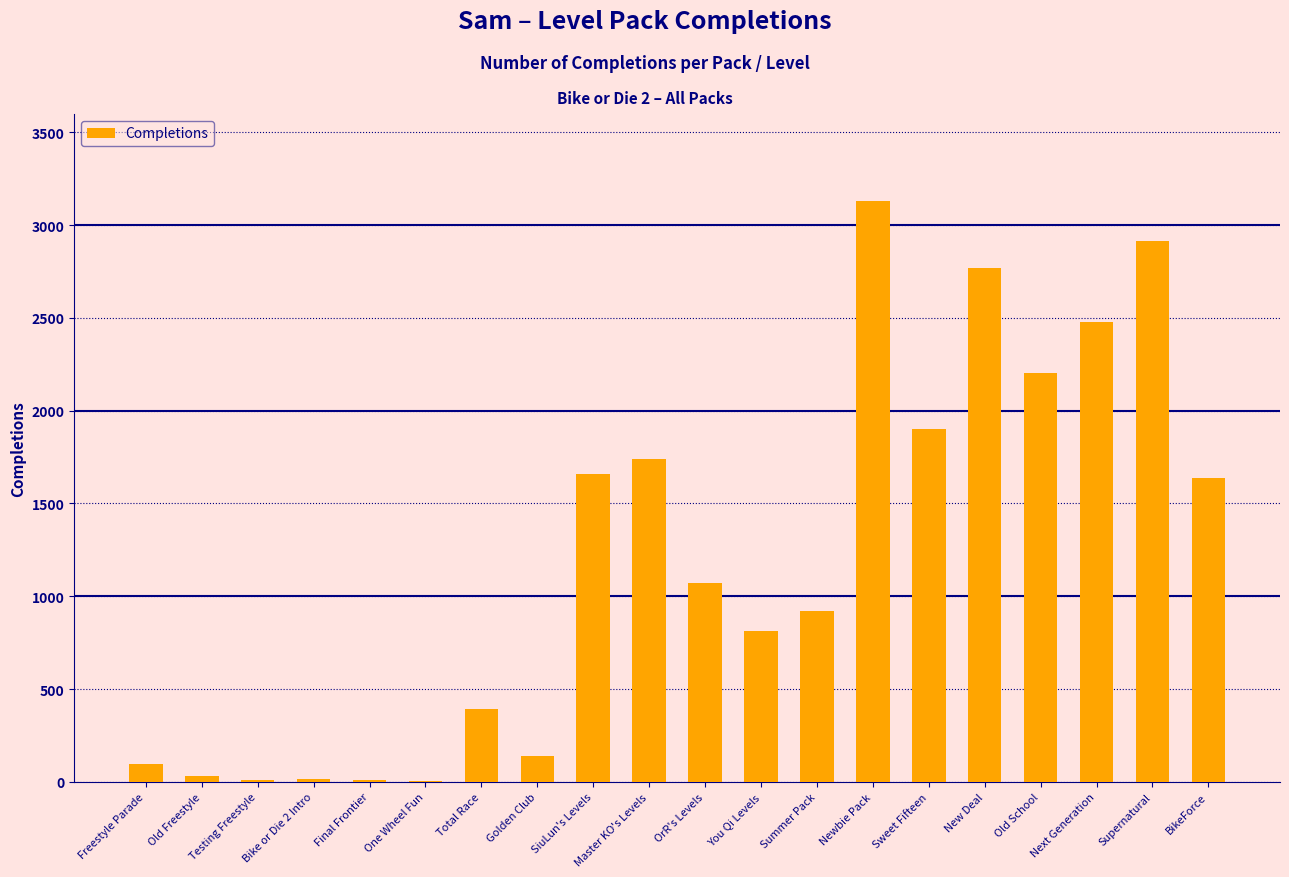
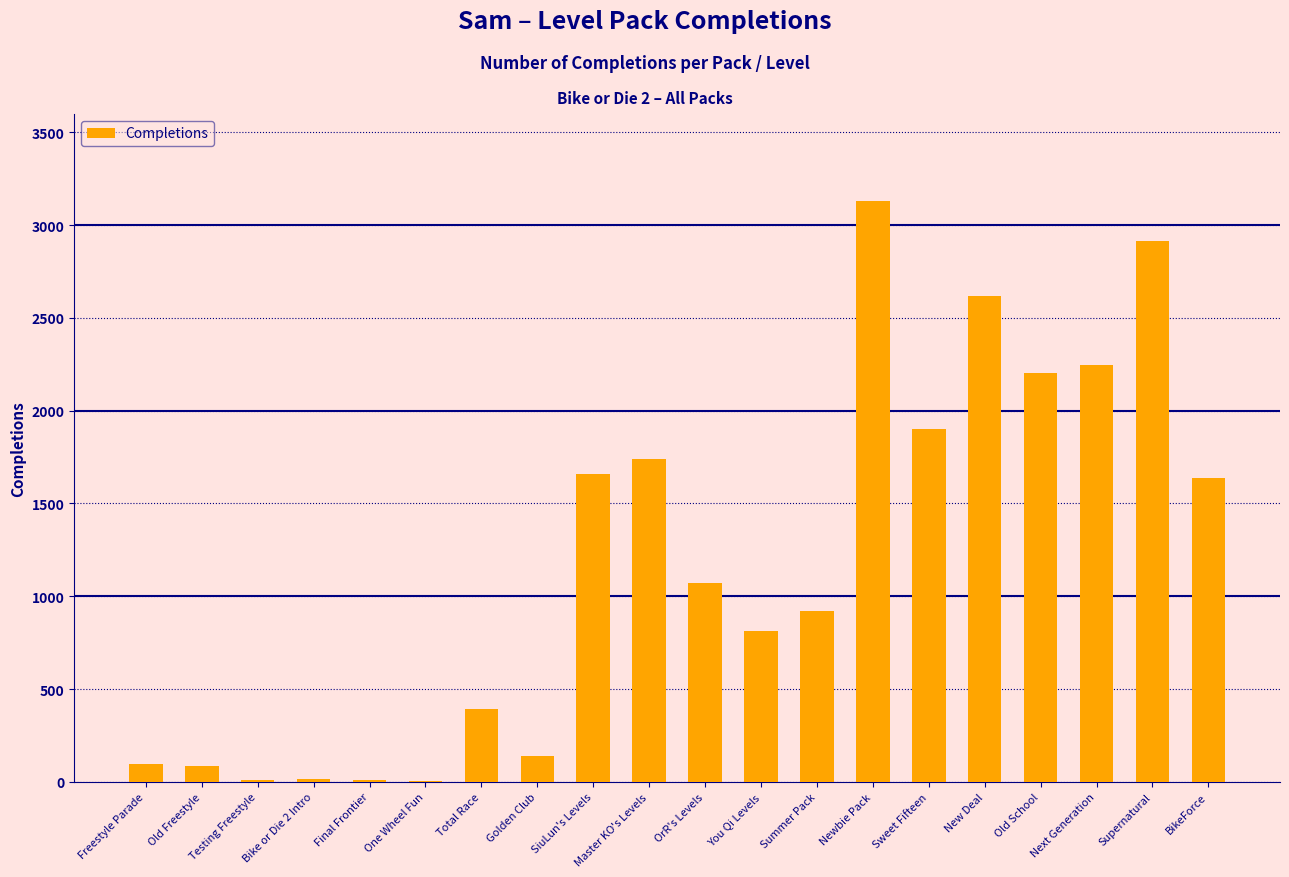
Old Freestyle: 30 -> 90
New Deal: 2770 -> 2620
Next Generation: 2480 -> 2240
